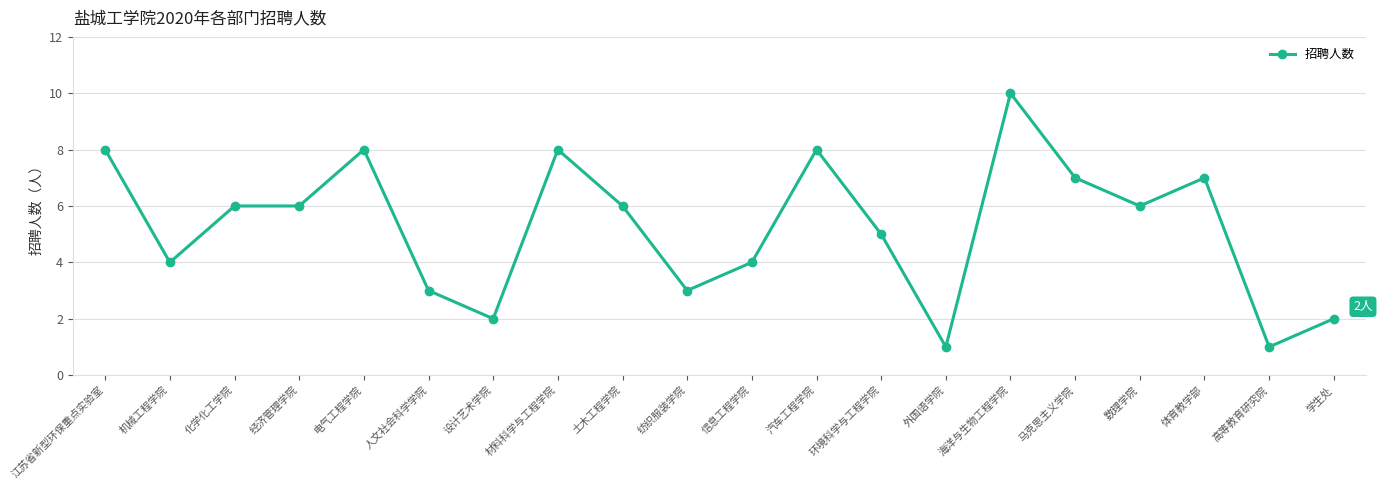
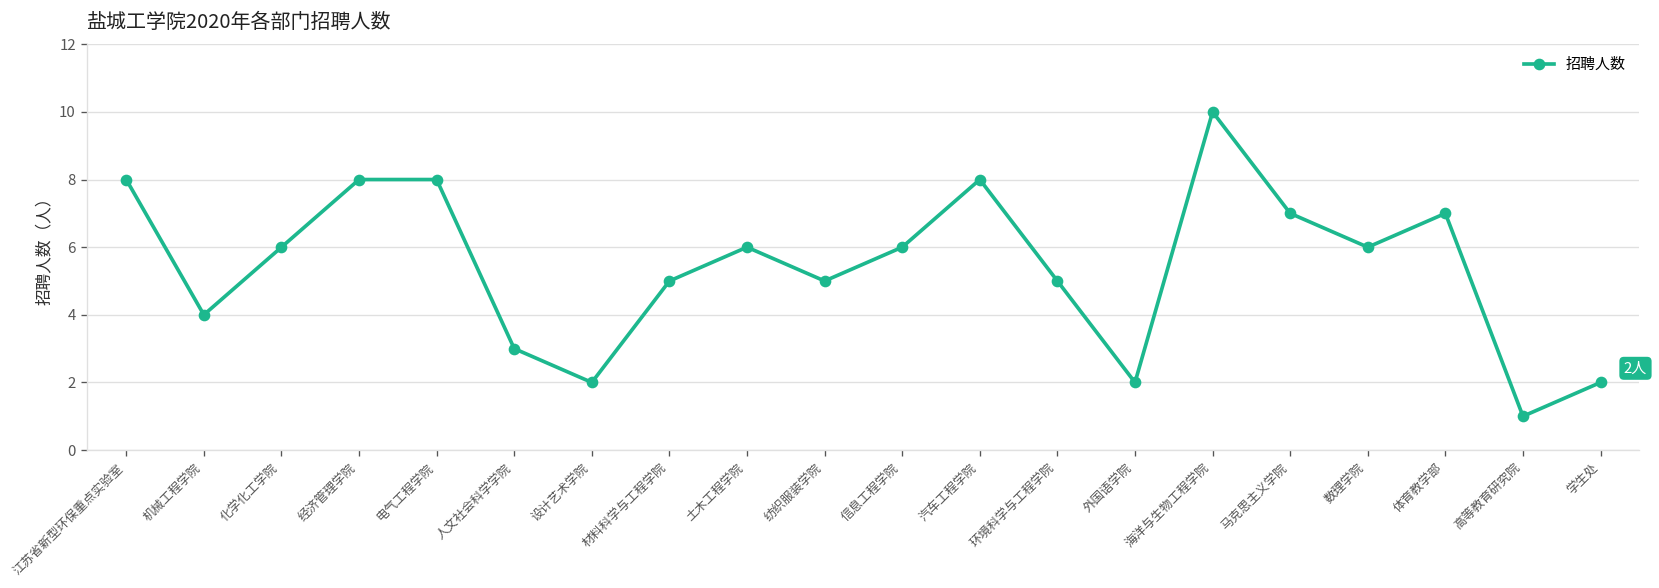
经济管理学院: 6 -> 8
材料科学与工程学院: 8 -> 5
纺织服装学院: 3 -> 5
信息工程学院: 4 -> 6
外国语学院: 1 -> 2
